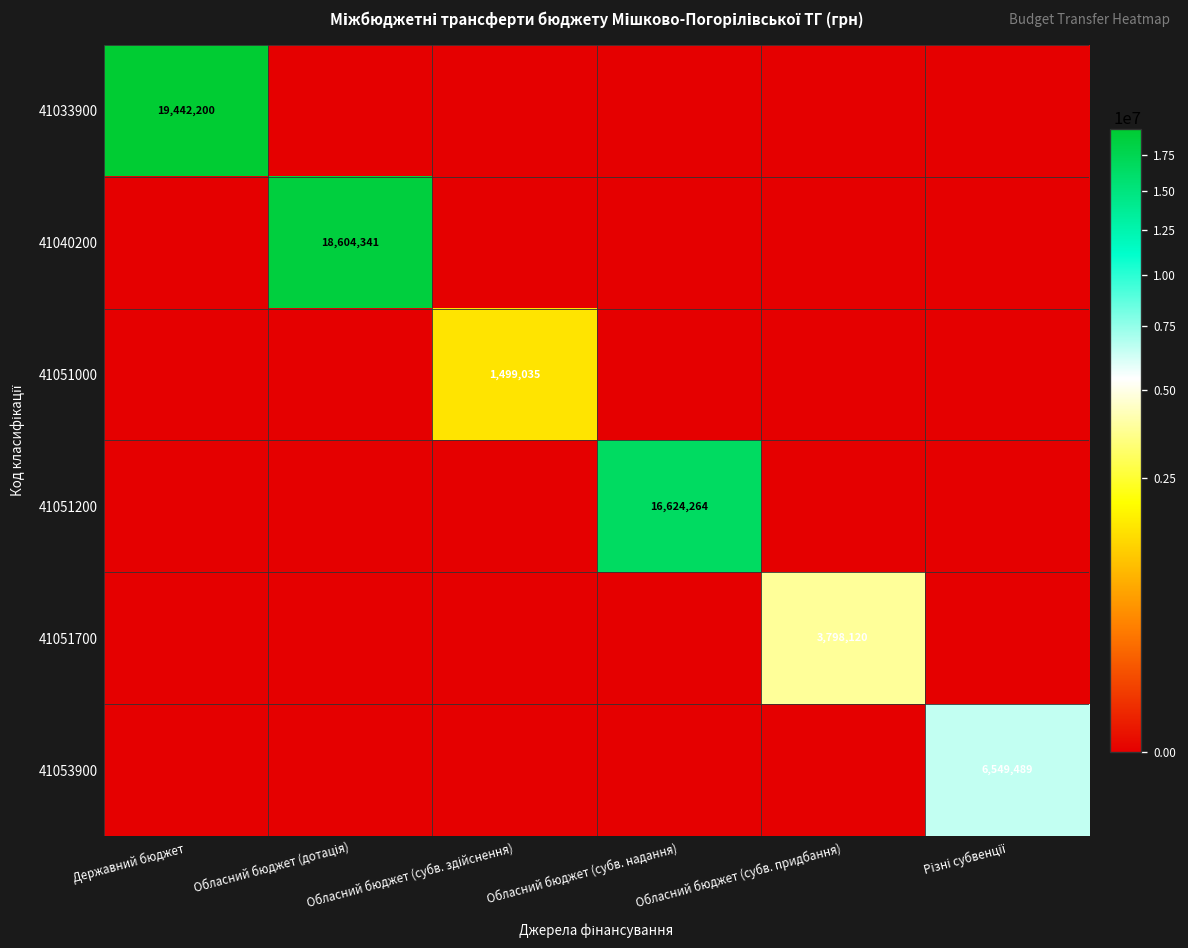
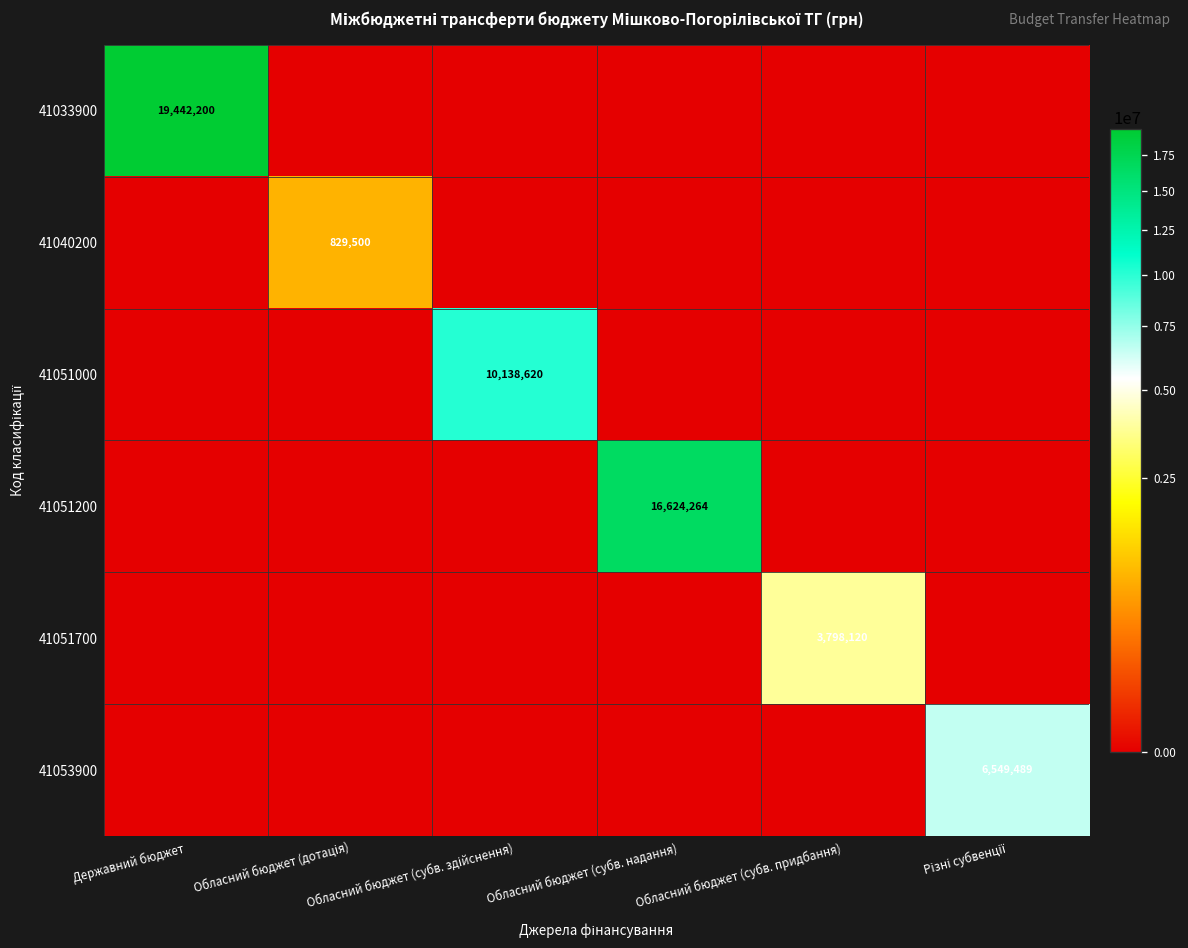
41040200, Обласний бюджет (дотація): 18,604,341 -> 829,500
41051000, Обласний бюджет (субв. здійснення): 1,499,035 -> 10,138,620
